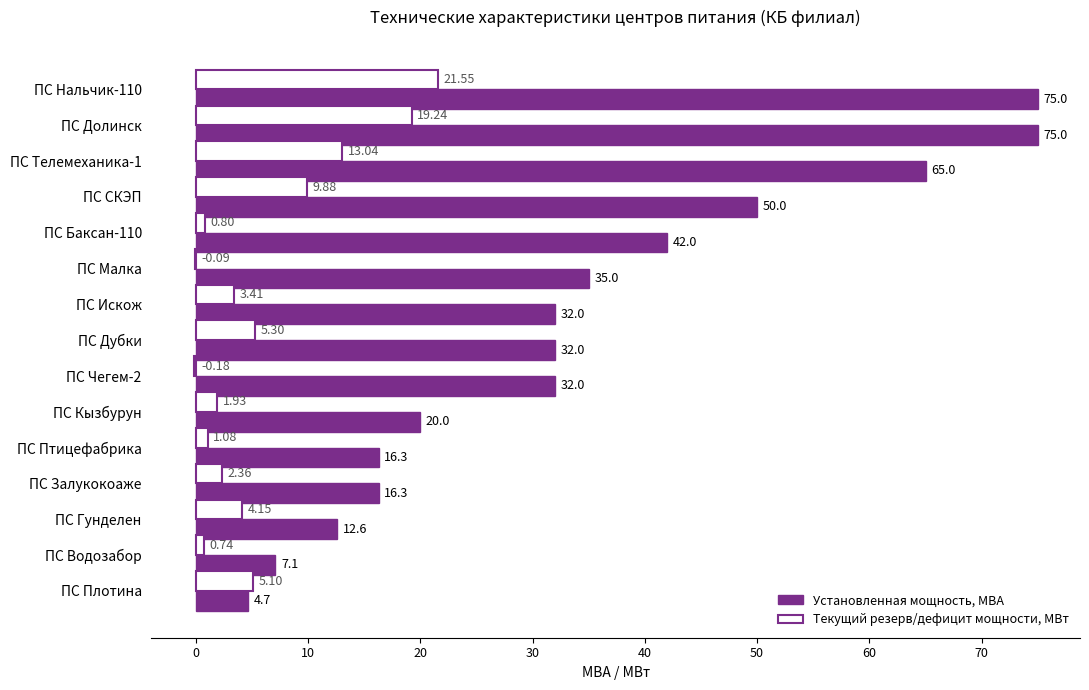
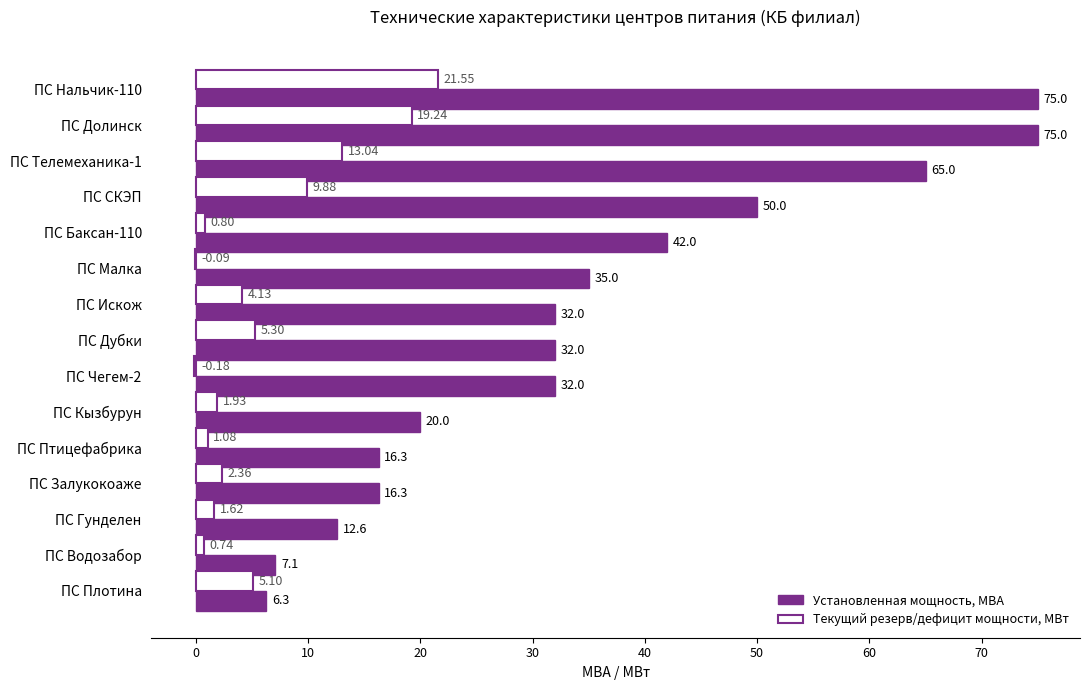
Текущий резерв/дефицит мощности, МВт, ПС Искож: 3.41 -> 4.13
Текущий резерв/дефицит мощности, МВт, ПС Гунделен: 4.15 -> 1.62
Установленная мощность, МВА, ПС Плотина: 4.7 -> 6.3
